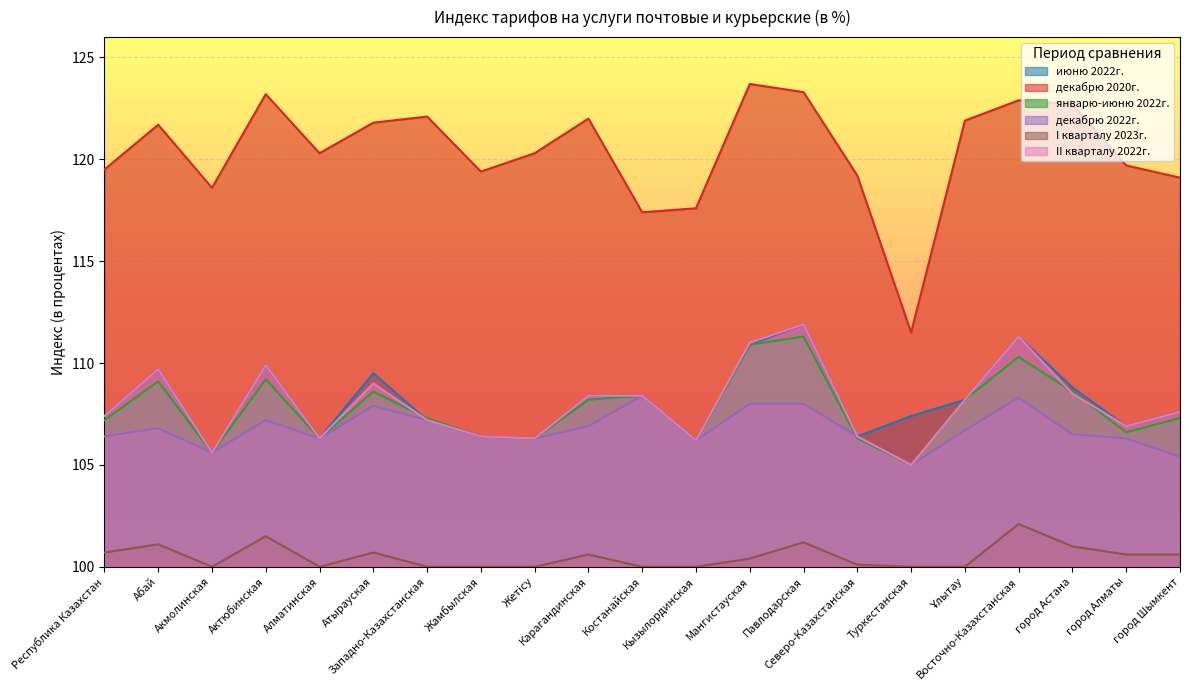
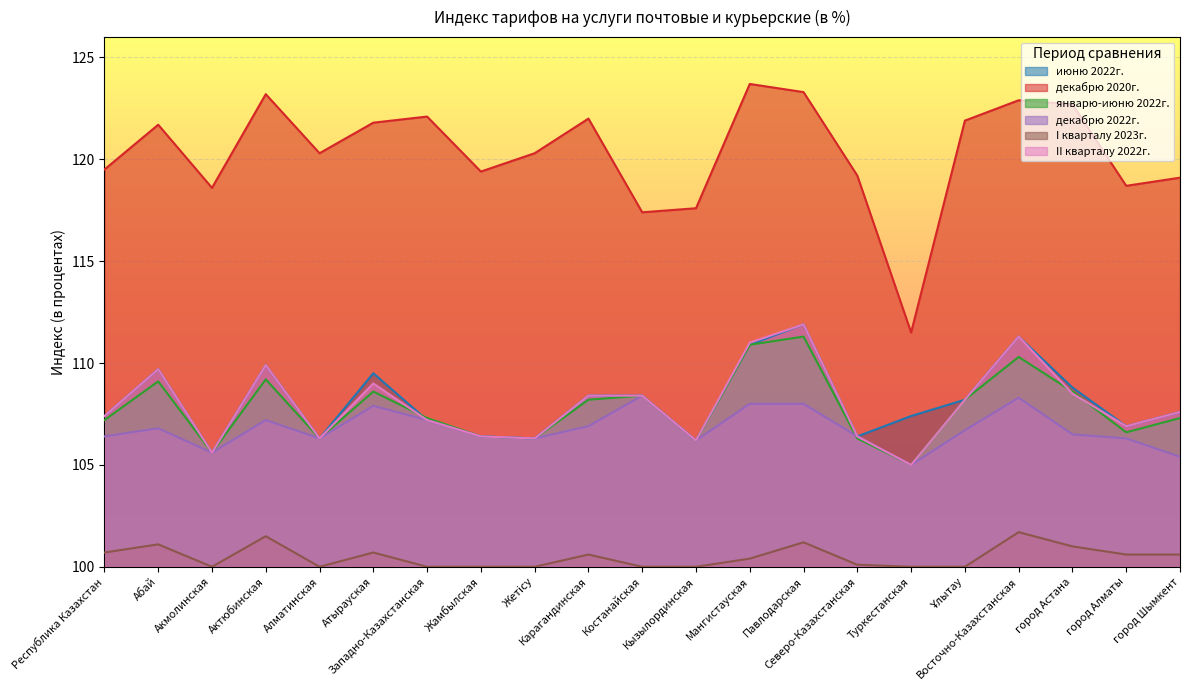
I кварталу 2023г., Восточно-Казахстанская: 102.1 -> 101.7
декабрю 2020г., город Алматы: 119.7 -> 118.7
